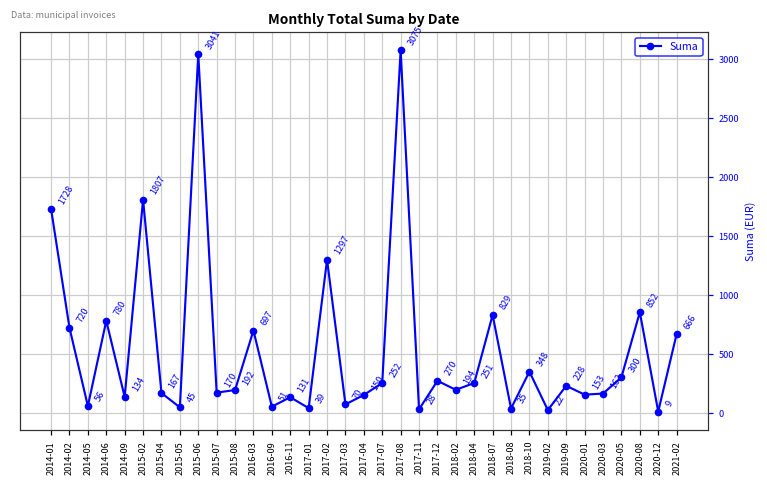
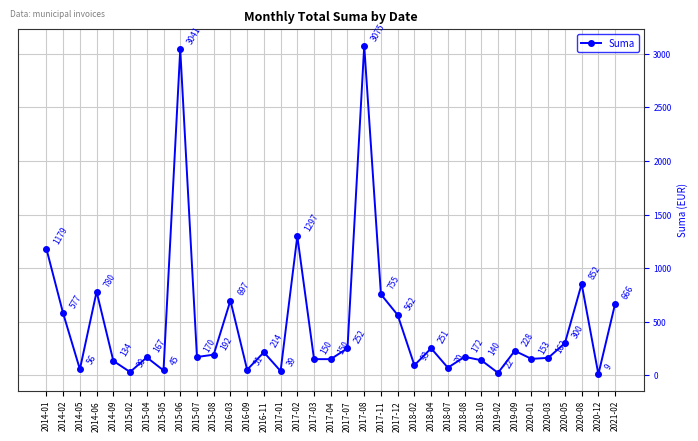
2014-01: 1728 -> 1179
2014-02: 720 -> 577
2015-02: 1807 -> 30
2016-11: 131 -> 214
2017-03: 70 -> 150
2017-11: 28 -> 755
2017-12: 270 -> 562
2018-02: 194 -> 93
2018-07: 829 -> 70
2018-08: 35 -> 172
2018-10: 348 -> 140
